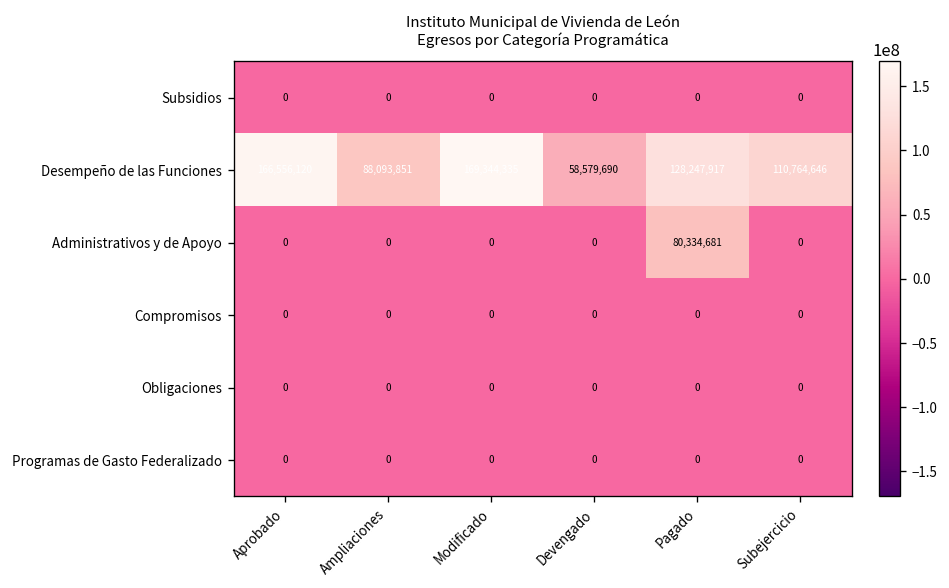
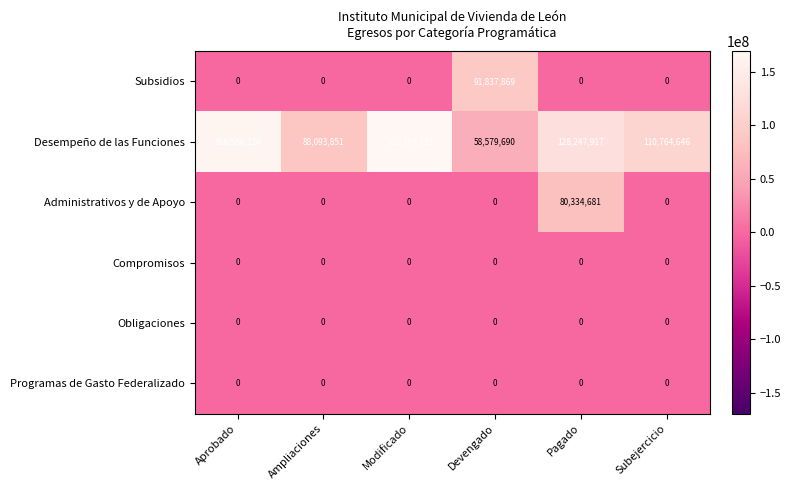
Subsidios, Devengado: 0 -> 91,837,869
